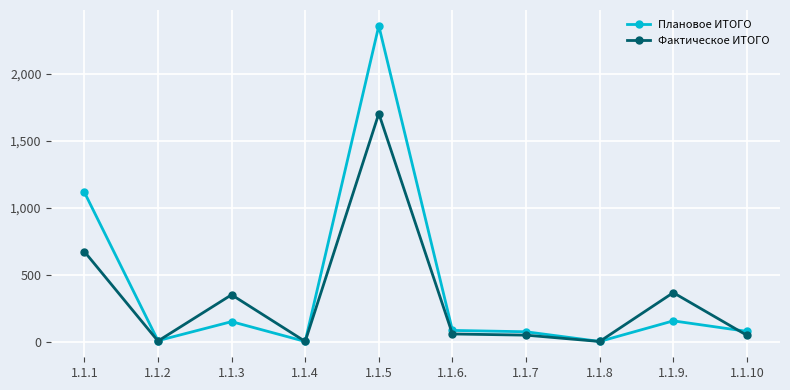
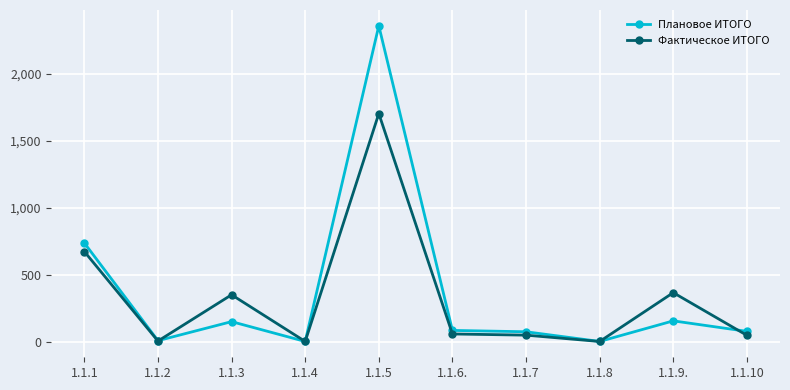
Плановое ИТОГО, 1.1.1: 1,120 -> 740
